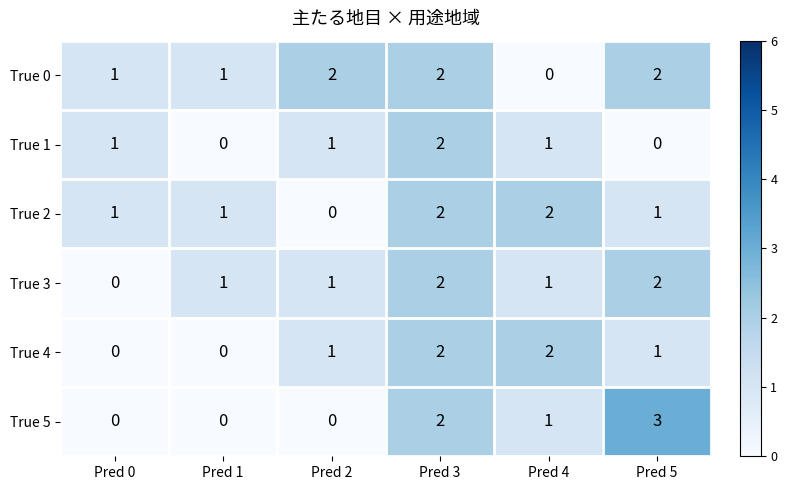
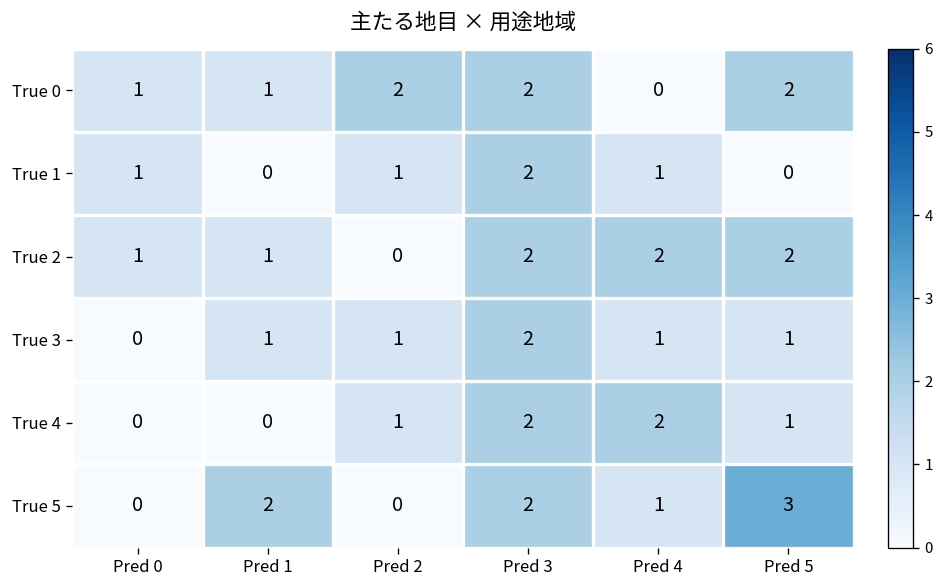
True 2, Pred 5: 1 -> 2
True 3, Pred 5: 2 -> 1
True 5, Pred 1: 0 -> 2
